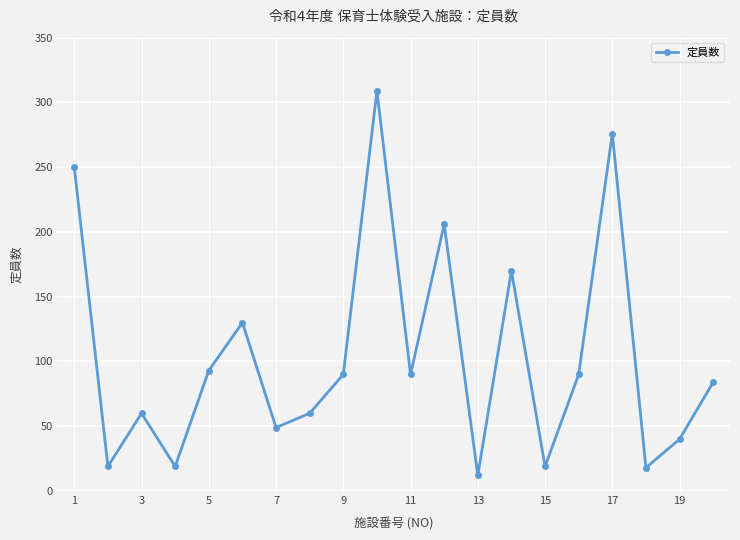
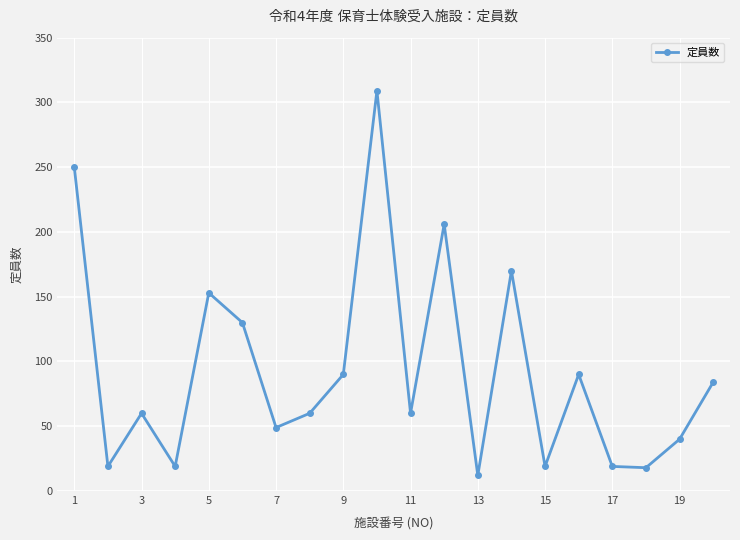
5: 93 -> 153
11: 90 -> 60
17: 276 -> 19
